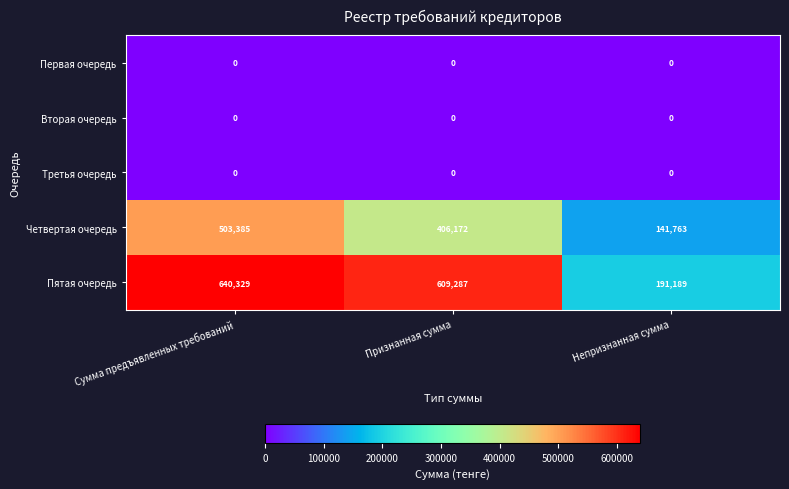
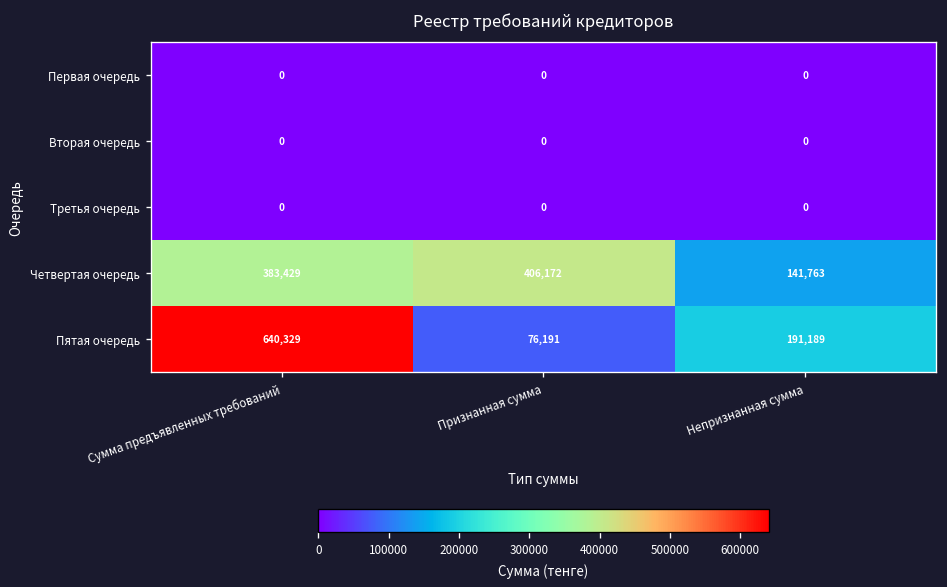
Четвертая очередь, Сумма предъявленных требований: 503,385 -> 383,429
Пятая очередь, Признанная сумма: 609,287 -> 76,191
